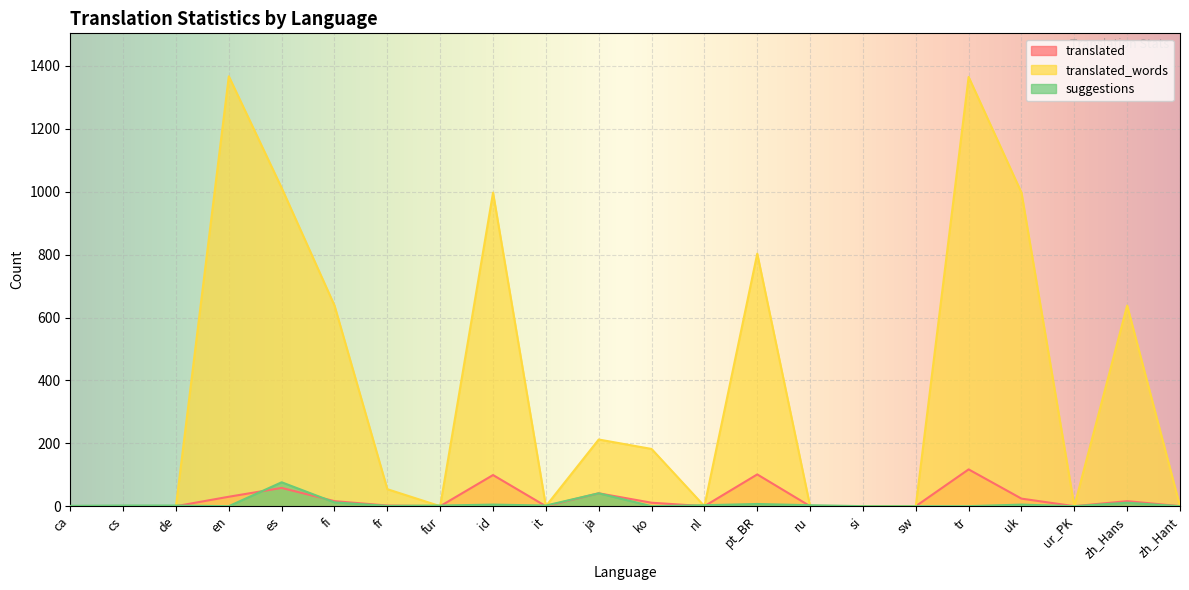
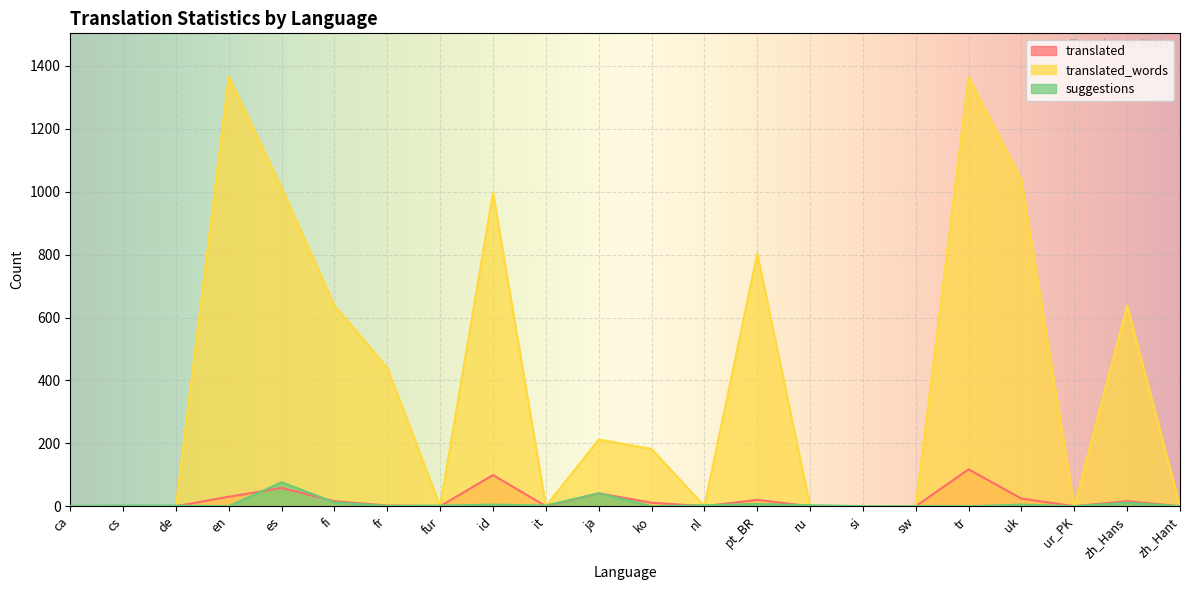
translated_words, fr: 50 -> 440
translated, pt_BR: 100 -> 20
translated_words, uk: 1000 -> 1040
